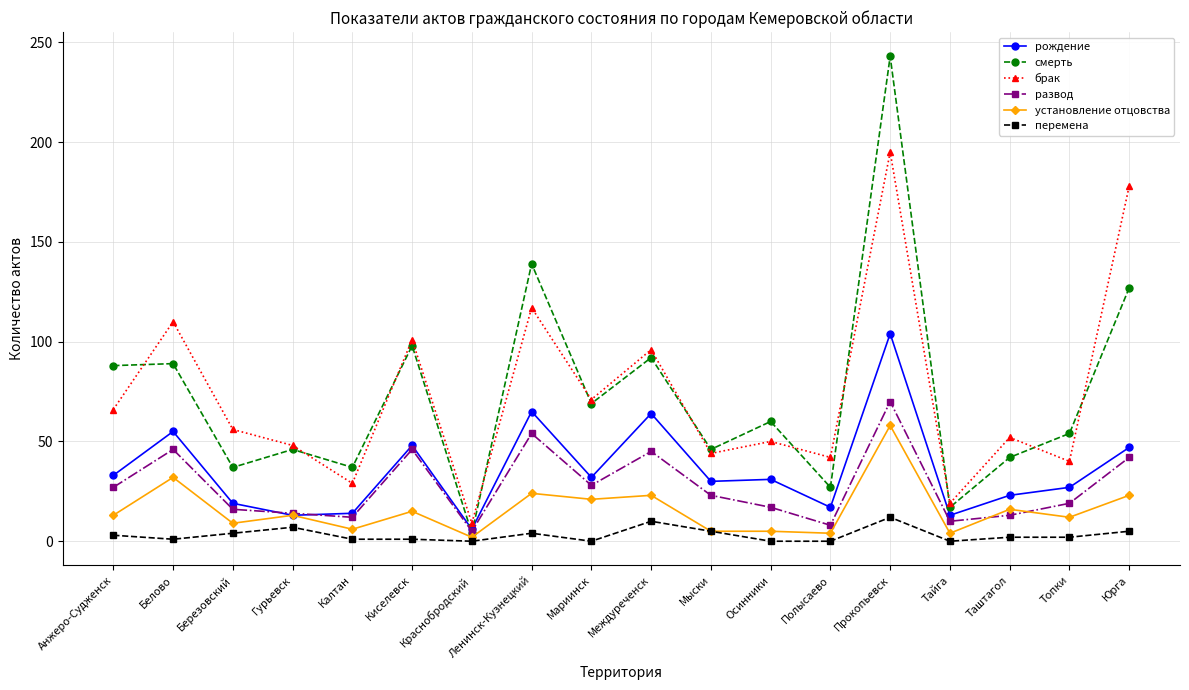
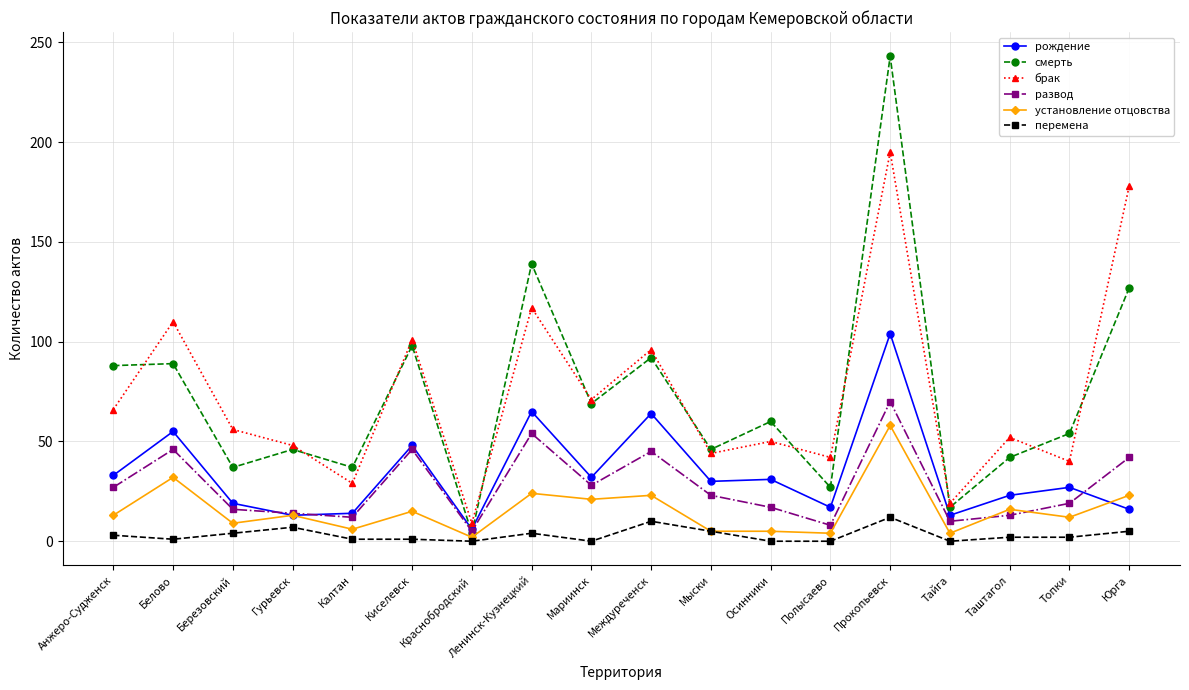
рождение, Юрга: 47 -> 16
